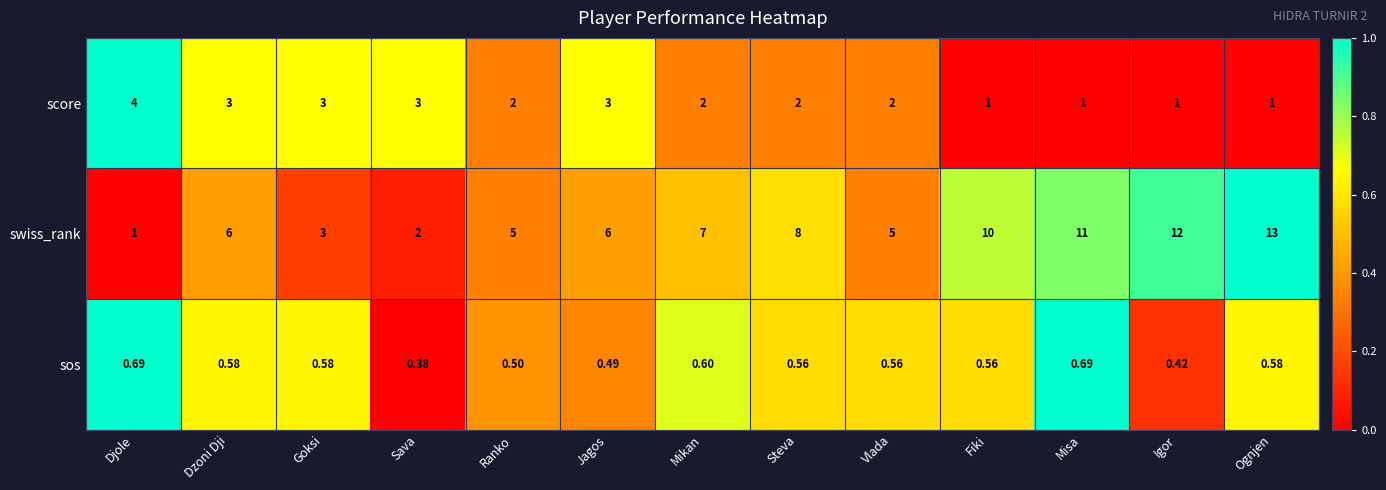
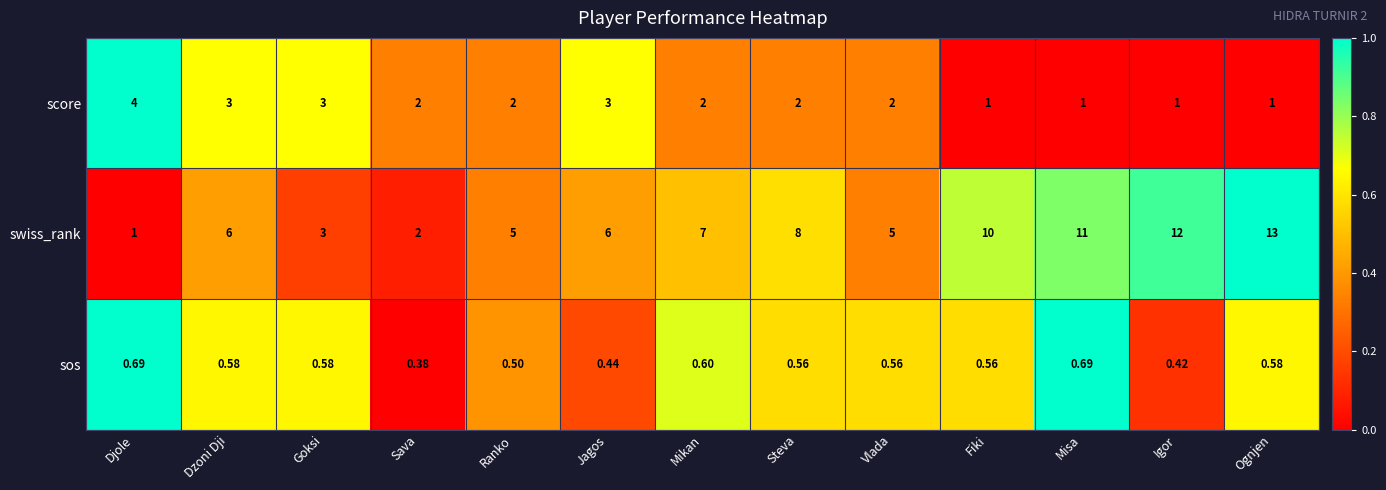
score, Sava: 3 -> 2
sos, Jagos: 0.49 -> 0.44
